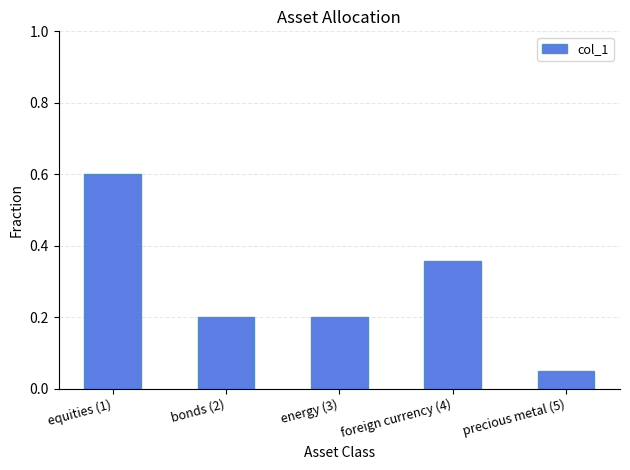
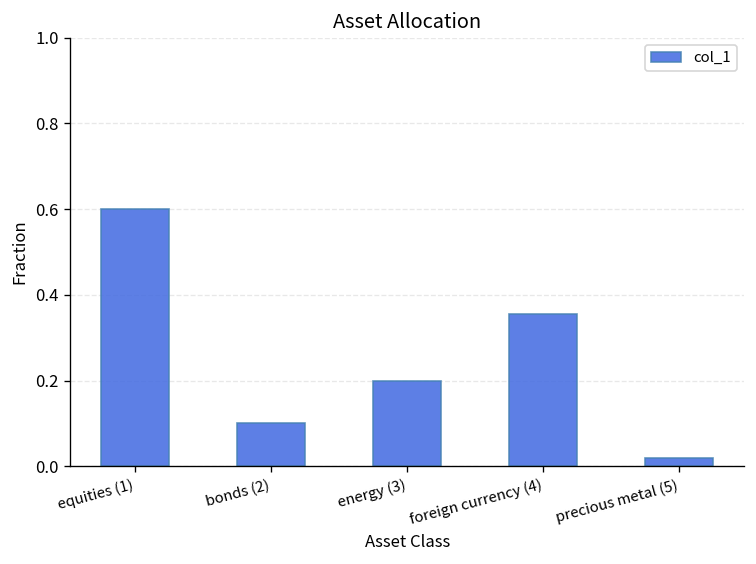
bonds (2): 0.2 -> 0.1
precious metal (5): 0.05 -> 0.02
